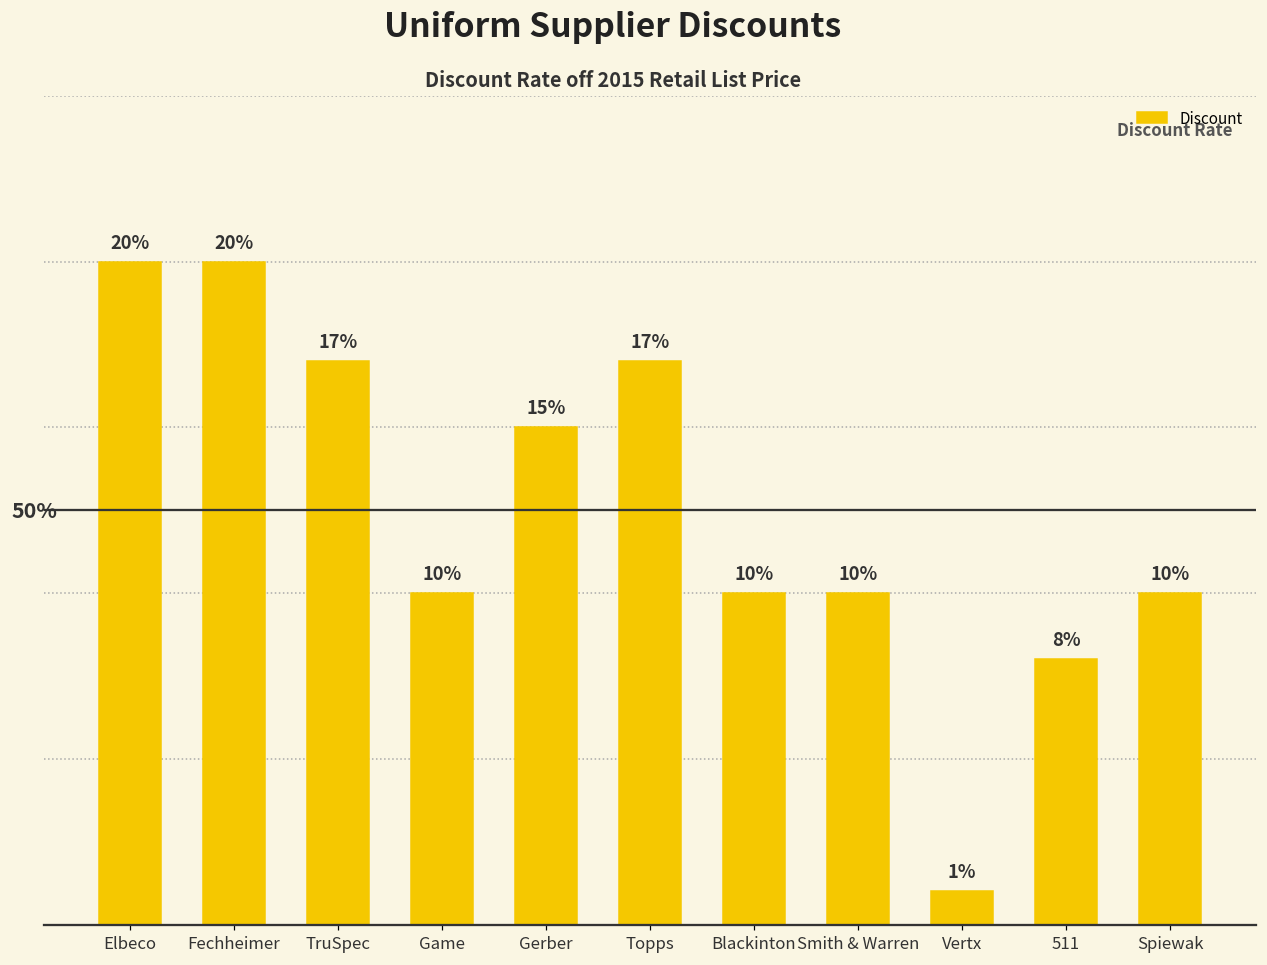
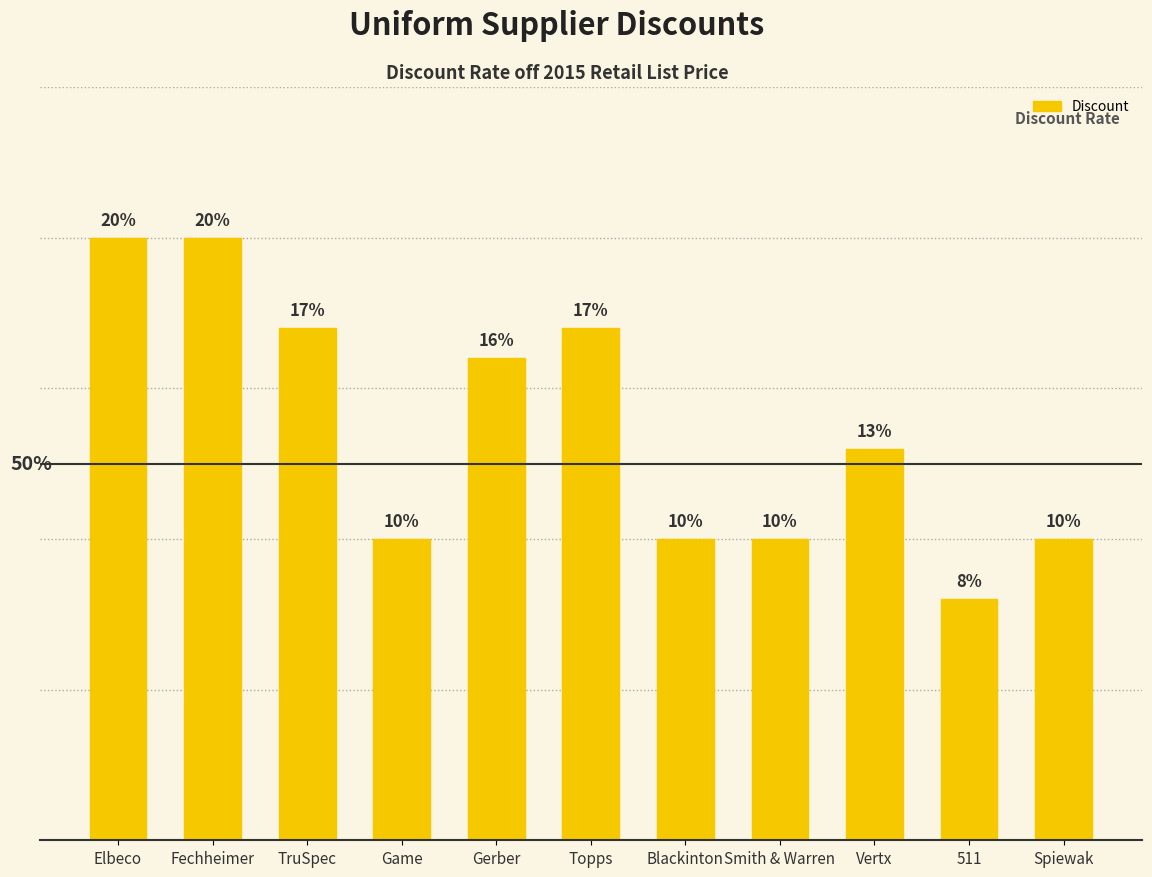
Gerber: 15% -> 16%
Vertx: 1% -> 13%
